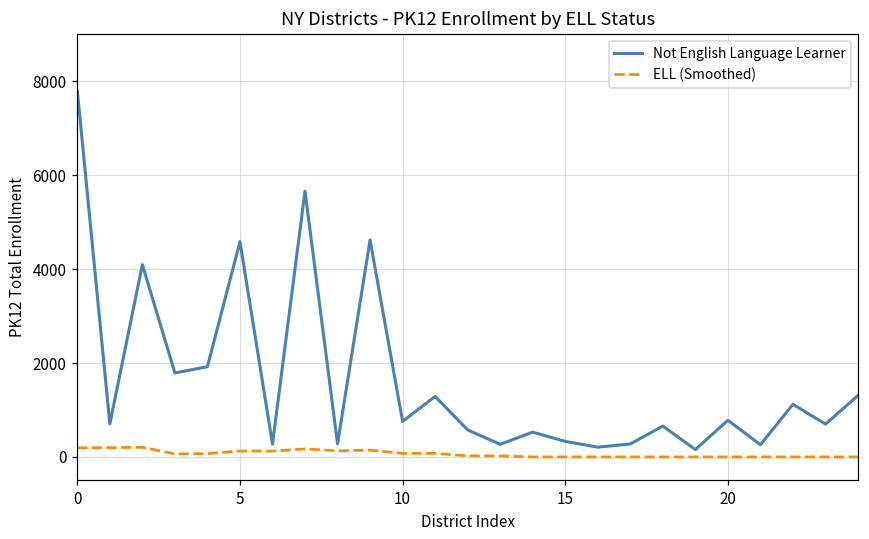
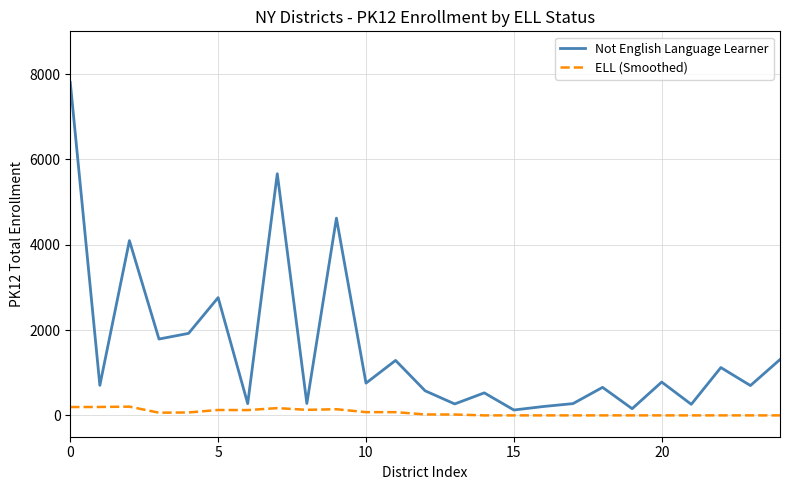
Not English Language Learner, 5: 4600 -> 2800
Not English Language Learner, 15: 300 -> 100
